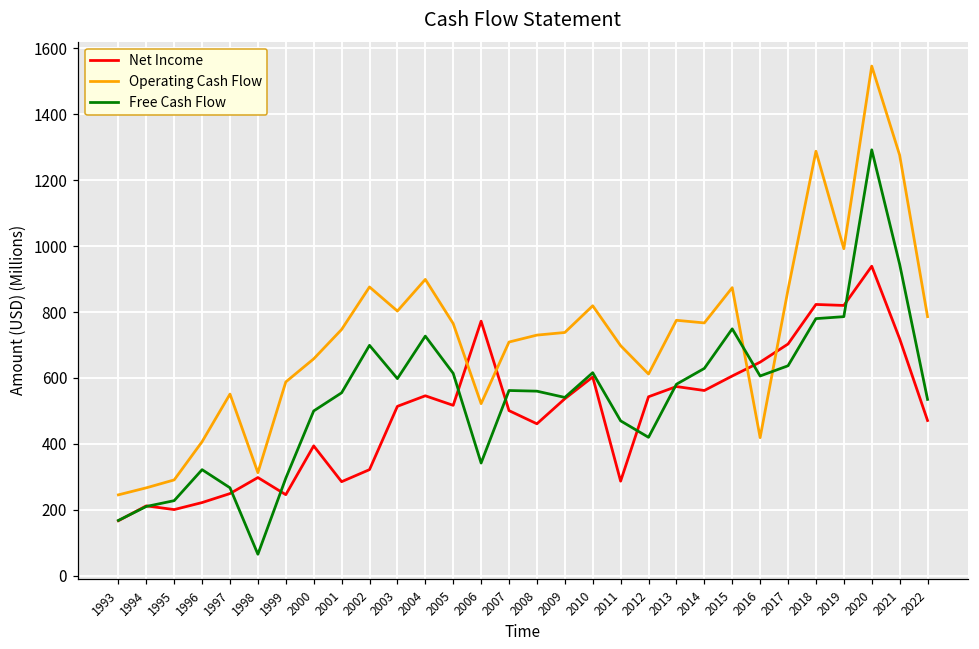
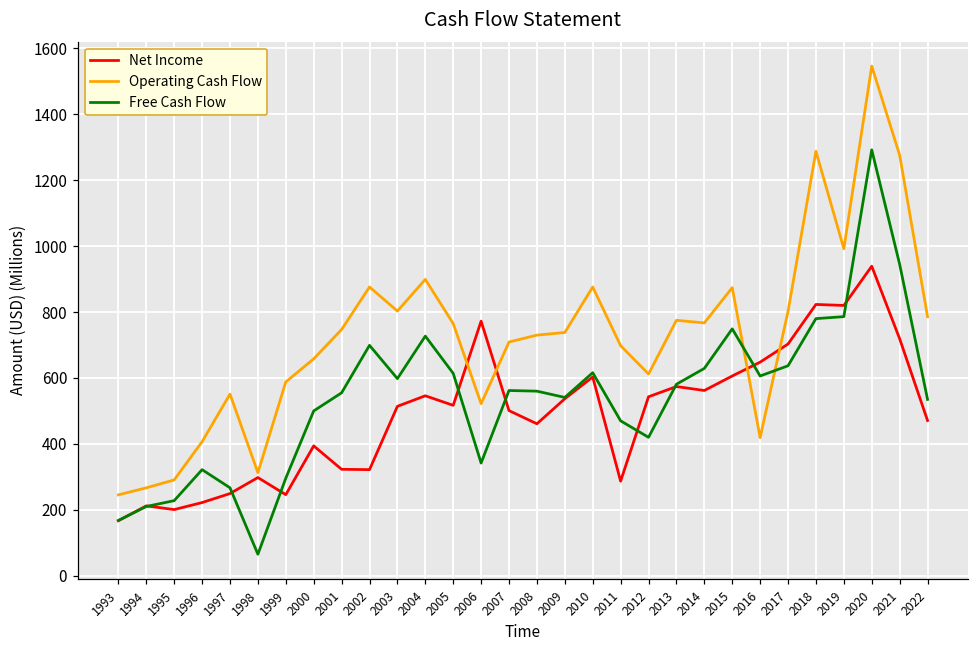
Net Income, 2001: 290 -> 320
Operating Cash Flow, 2010: 820 -> 880
Operating Cash Flow, 2017: 870 -> 800
